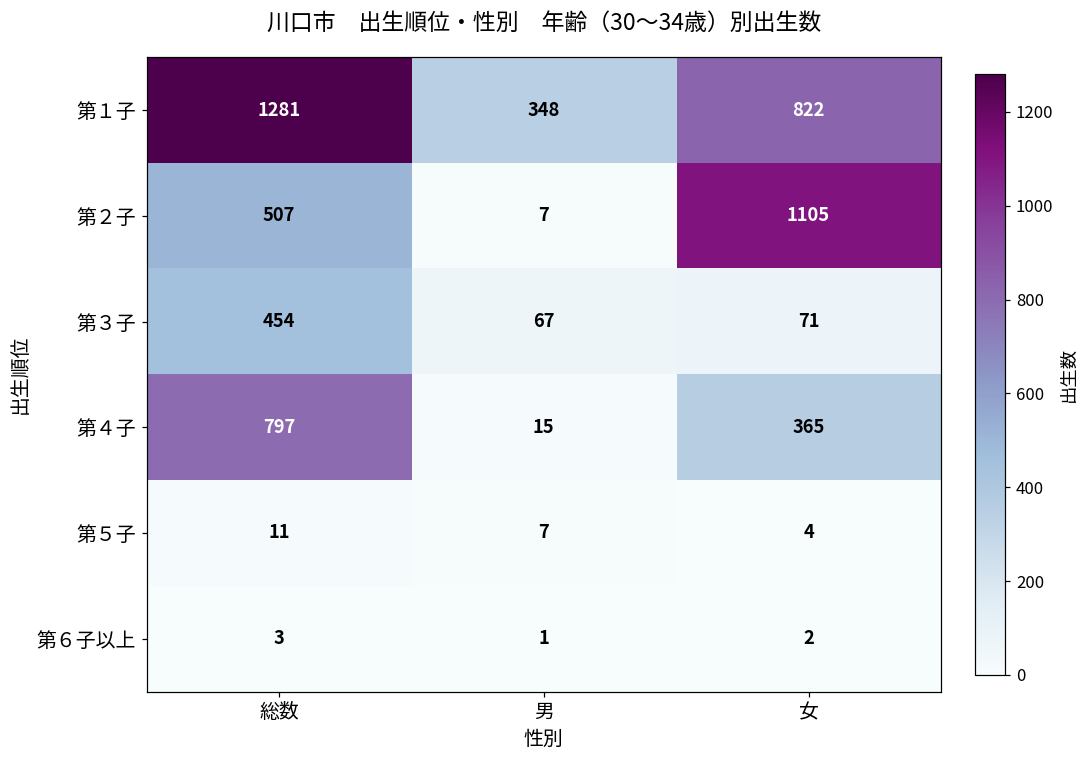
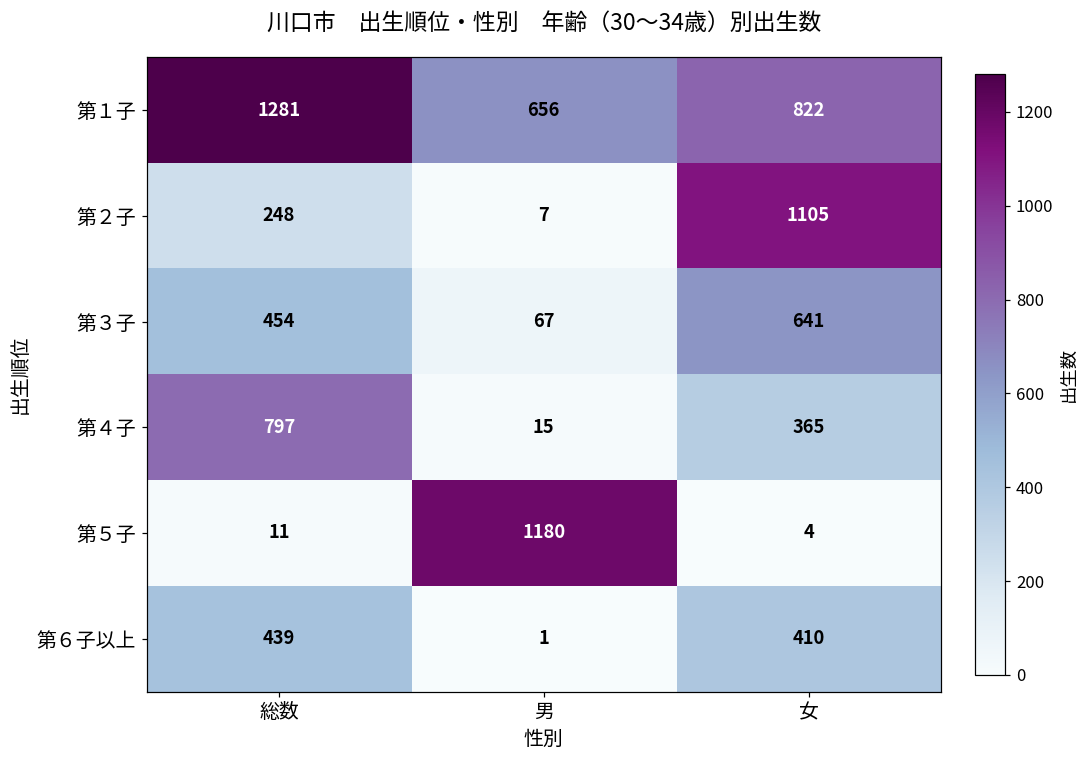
第１子, 男: 348 -> 656
第２子, 総数: 507 -> 248
第３子, 女: 71 -> 641
第５子, 男: 7 -> 1180
第６子以上, 総数: 3 -> 439
第６子以上, 女: 2 -> 410
